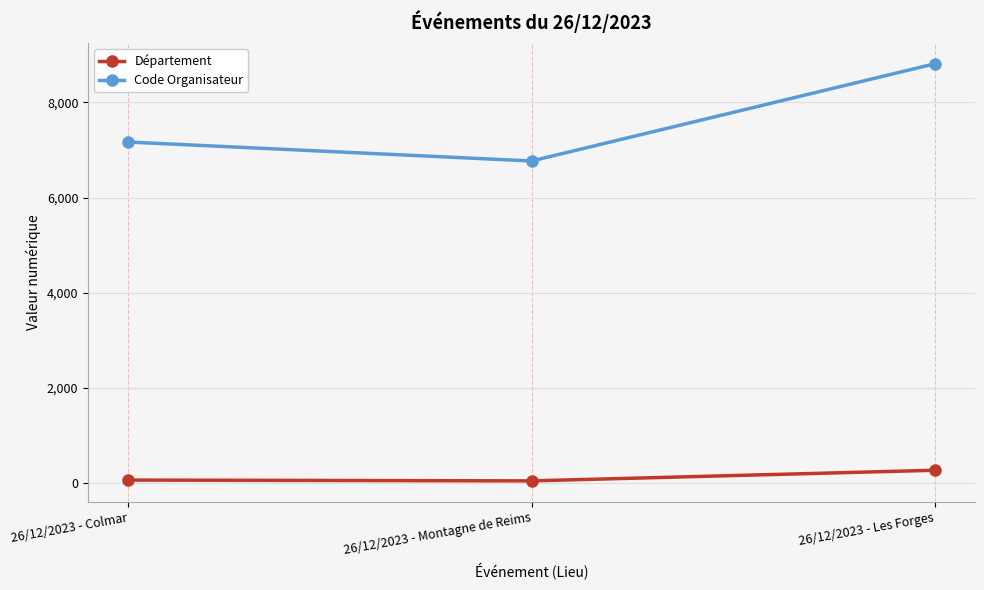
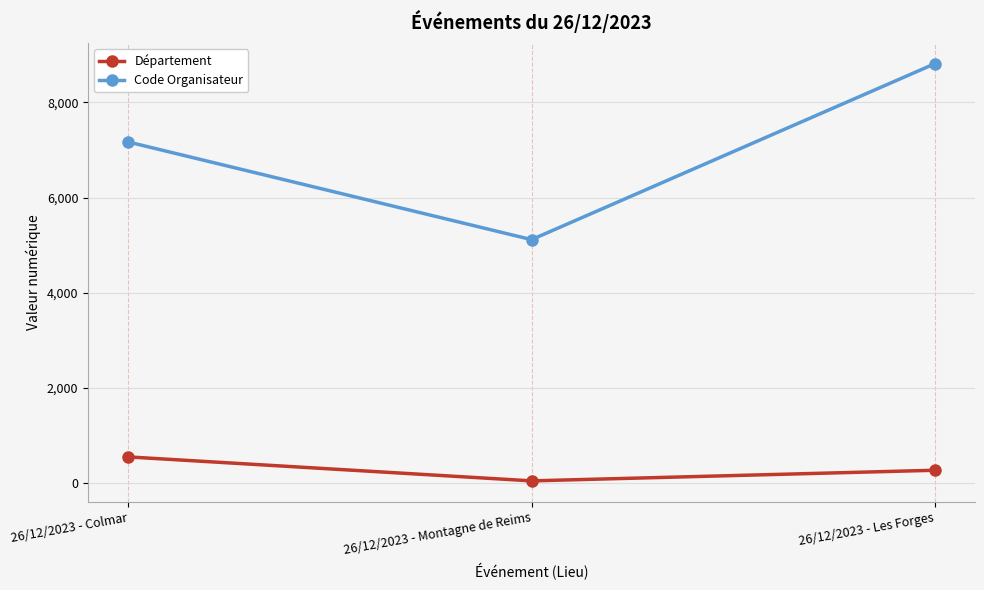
Département, 26/12/2023 - Colmar: 100 -> 600
Code Organisateur, 26/12/2023 - Montagne de Reims: 6,800 -> 5,100
